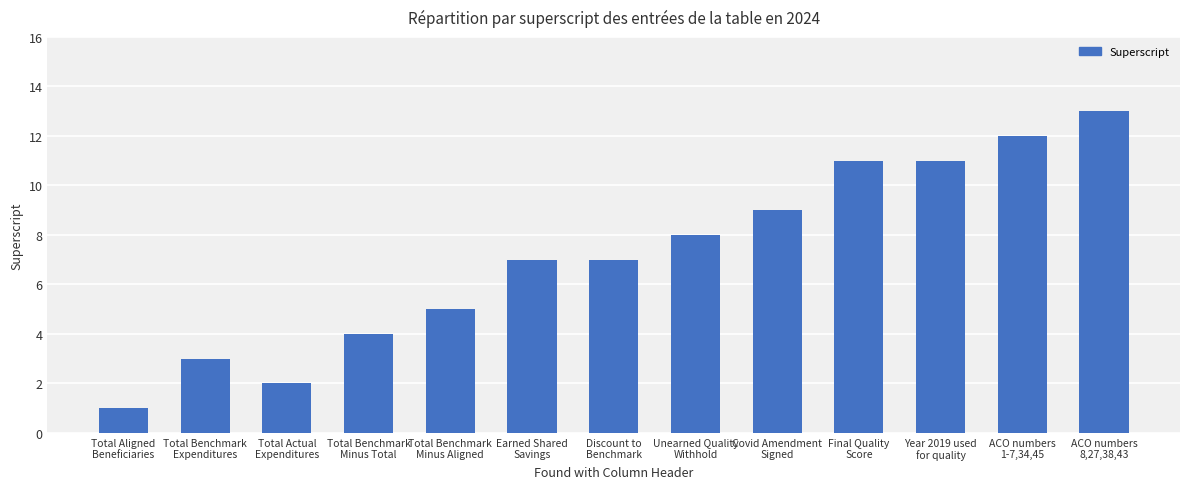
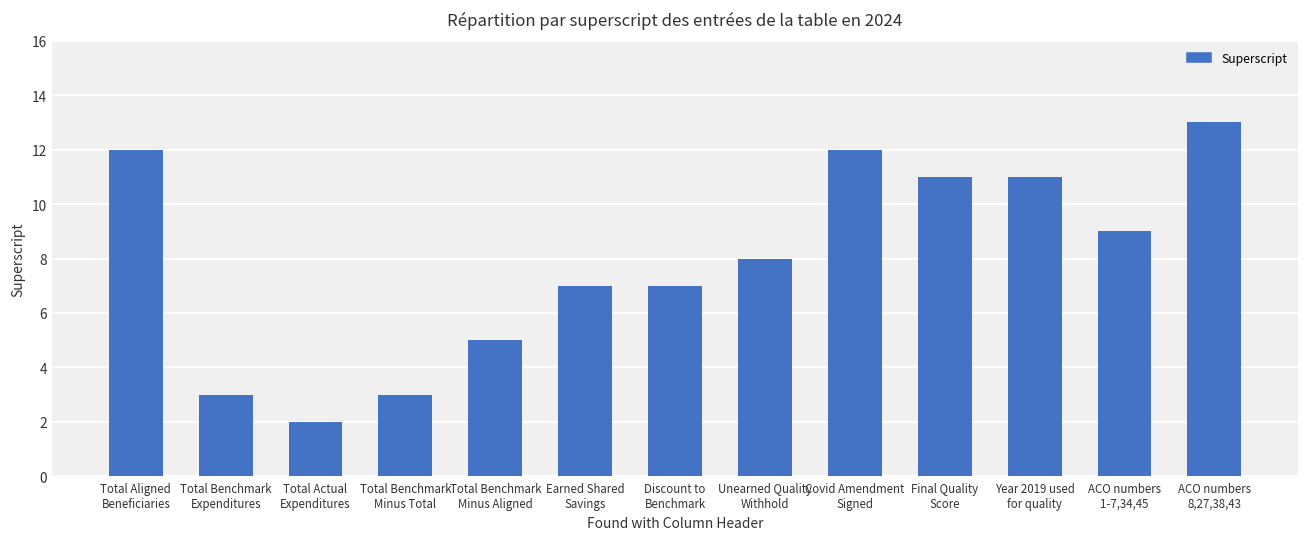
Total Aligned Beneficiaries: 1 -> 12
Total Benchmark Minus Total: 4 -> 3
Covid Amendment Signed: 9 -> 12
ACO numbers 1-7,34,45: 12 -> 9
